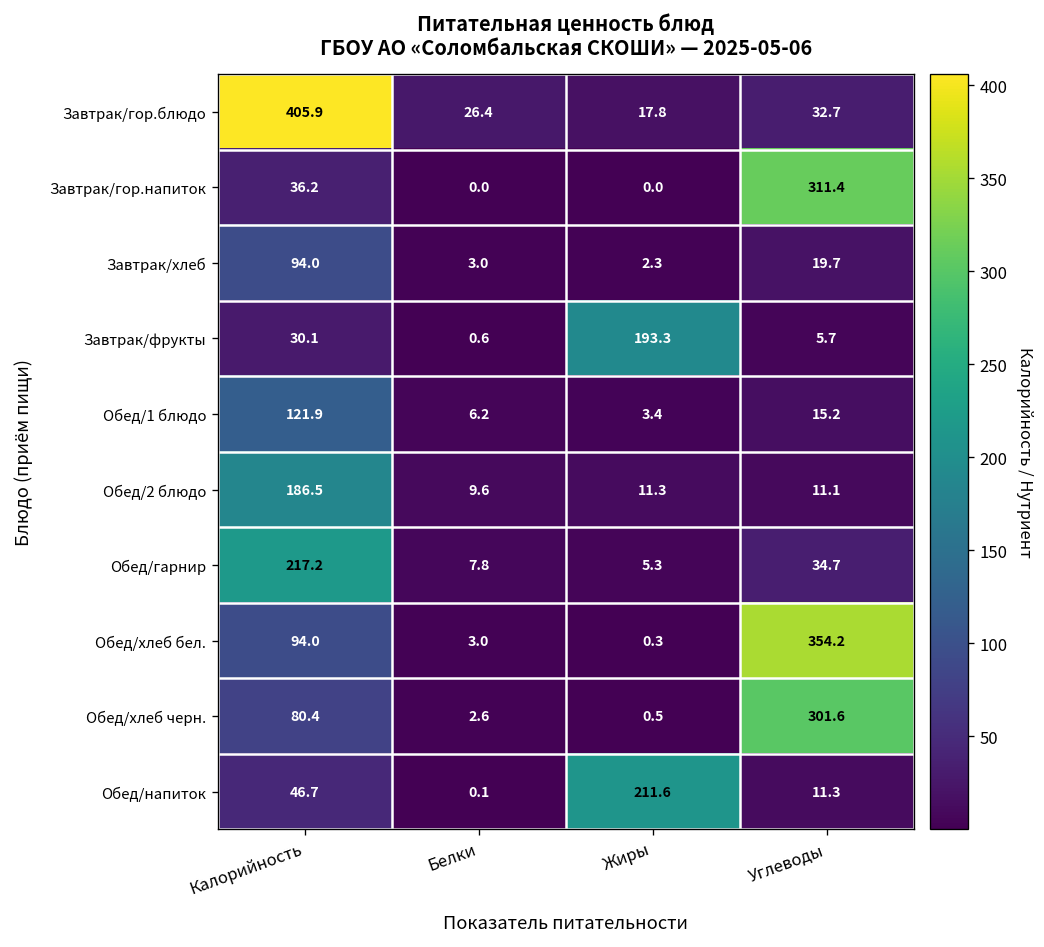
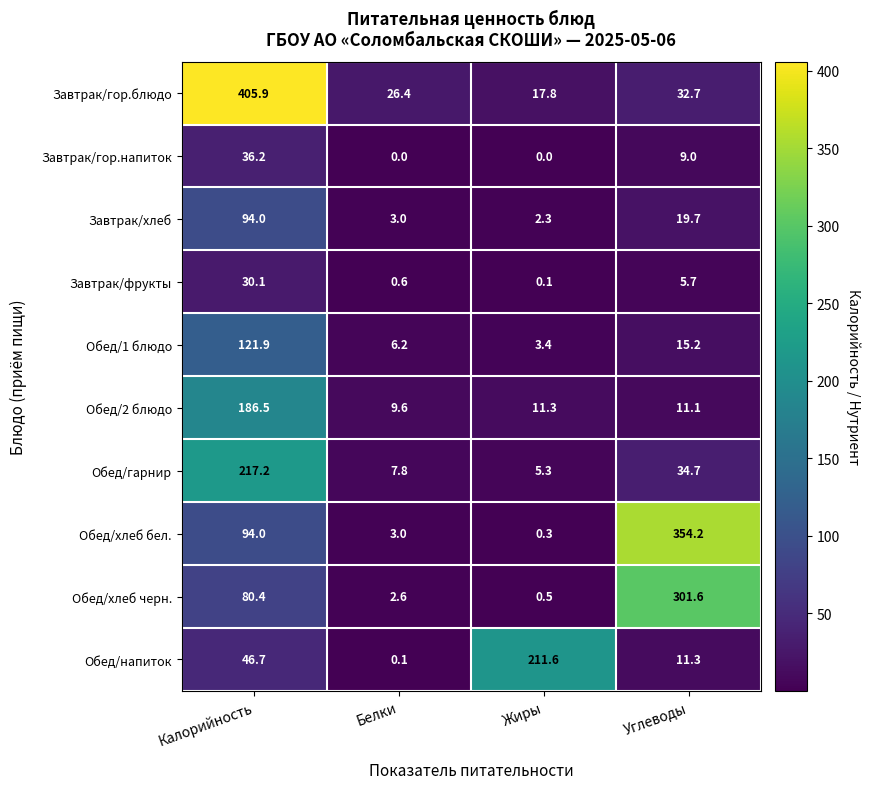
Завтрак/гор.напиток, Углеводы: 311.4 -> 9.0
Завтрак/фрукты, Жиры: 193.3 -> 0.1
